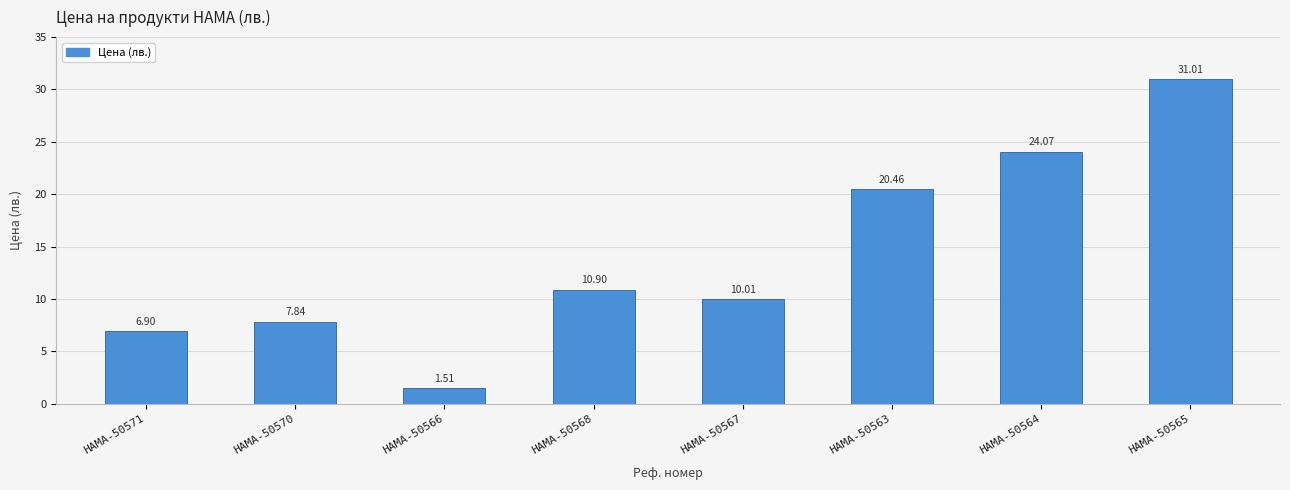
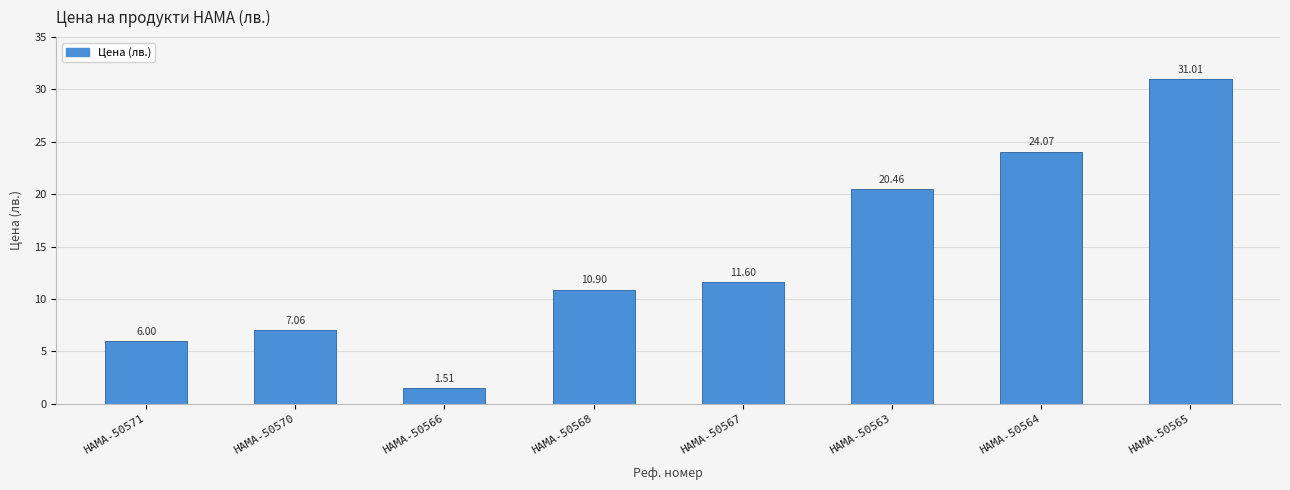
HAMA-50571: 6.90 -> 6.00
HAMA-50570: 7.84 -> 7.06
HAMA-50567: 10.01 -> 11.60
